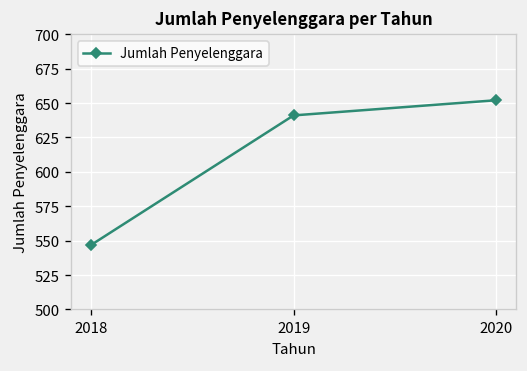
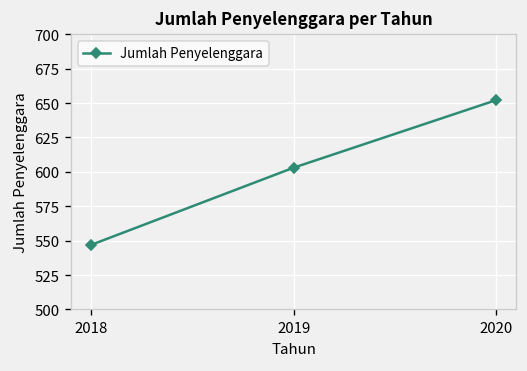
2019: 641 -> 603
